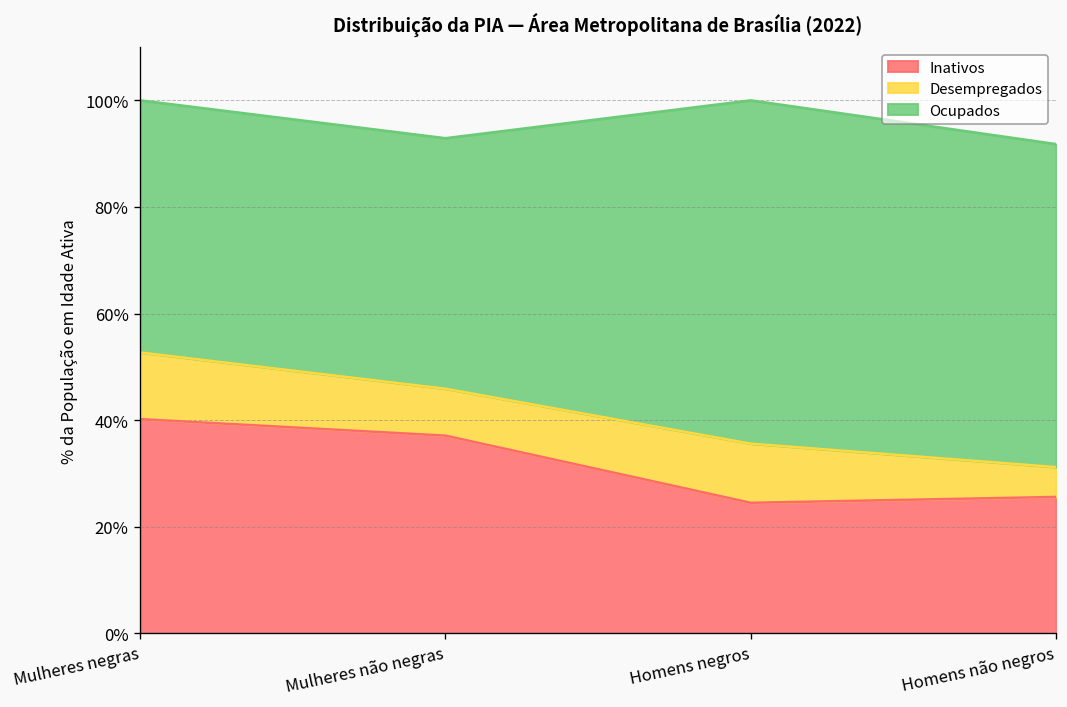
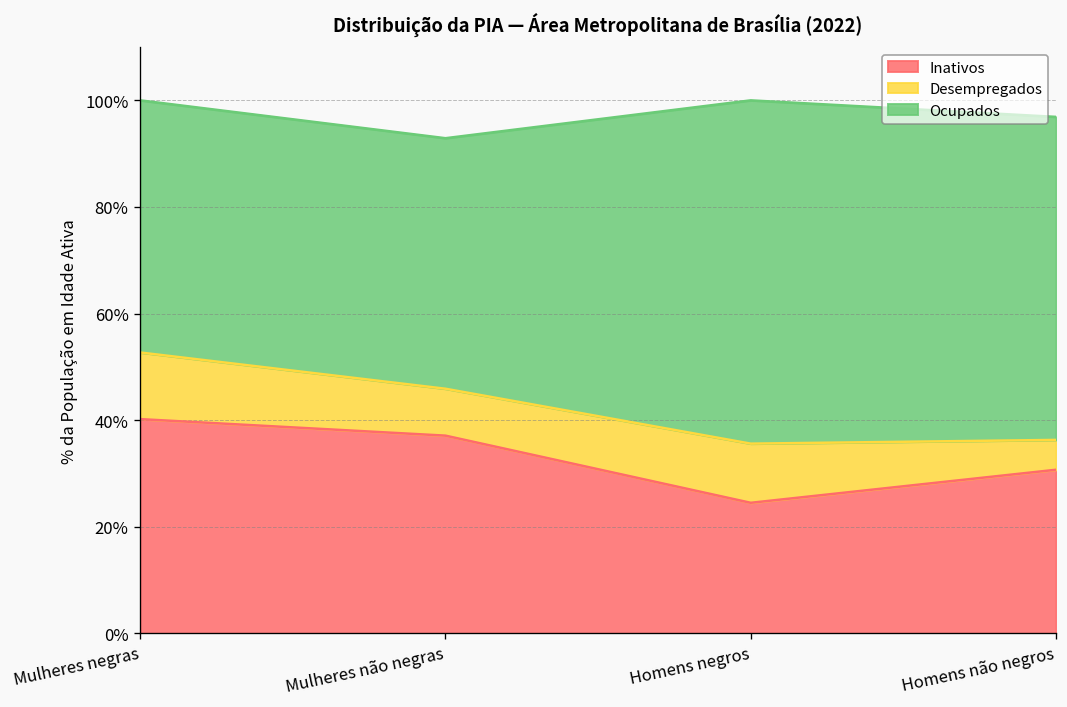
Inativos, Homens não negros: 26% -> 31%
